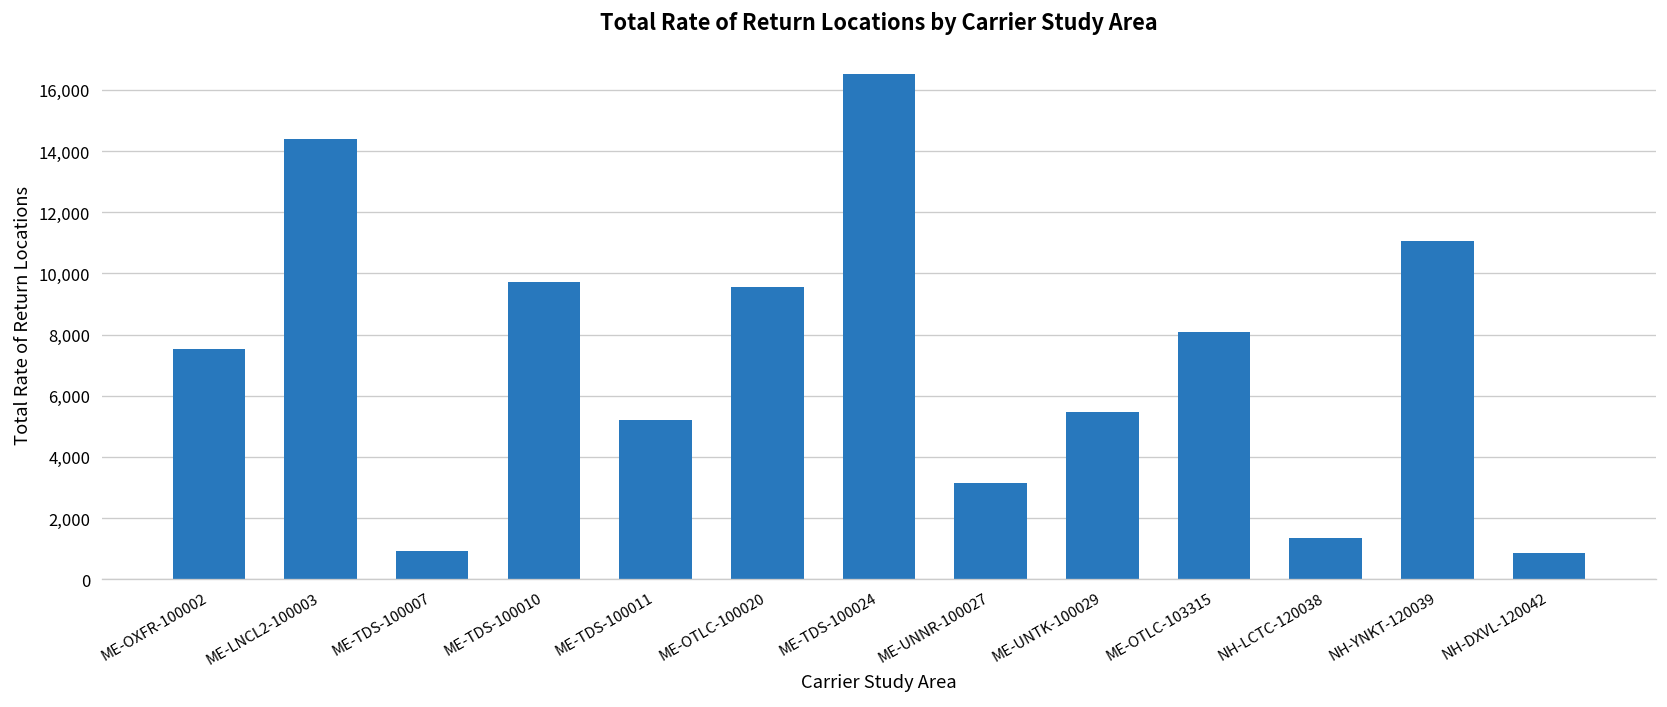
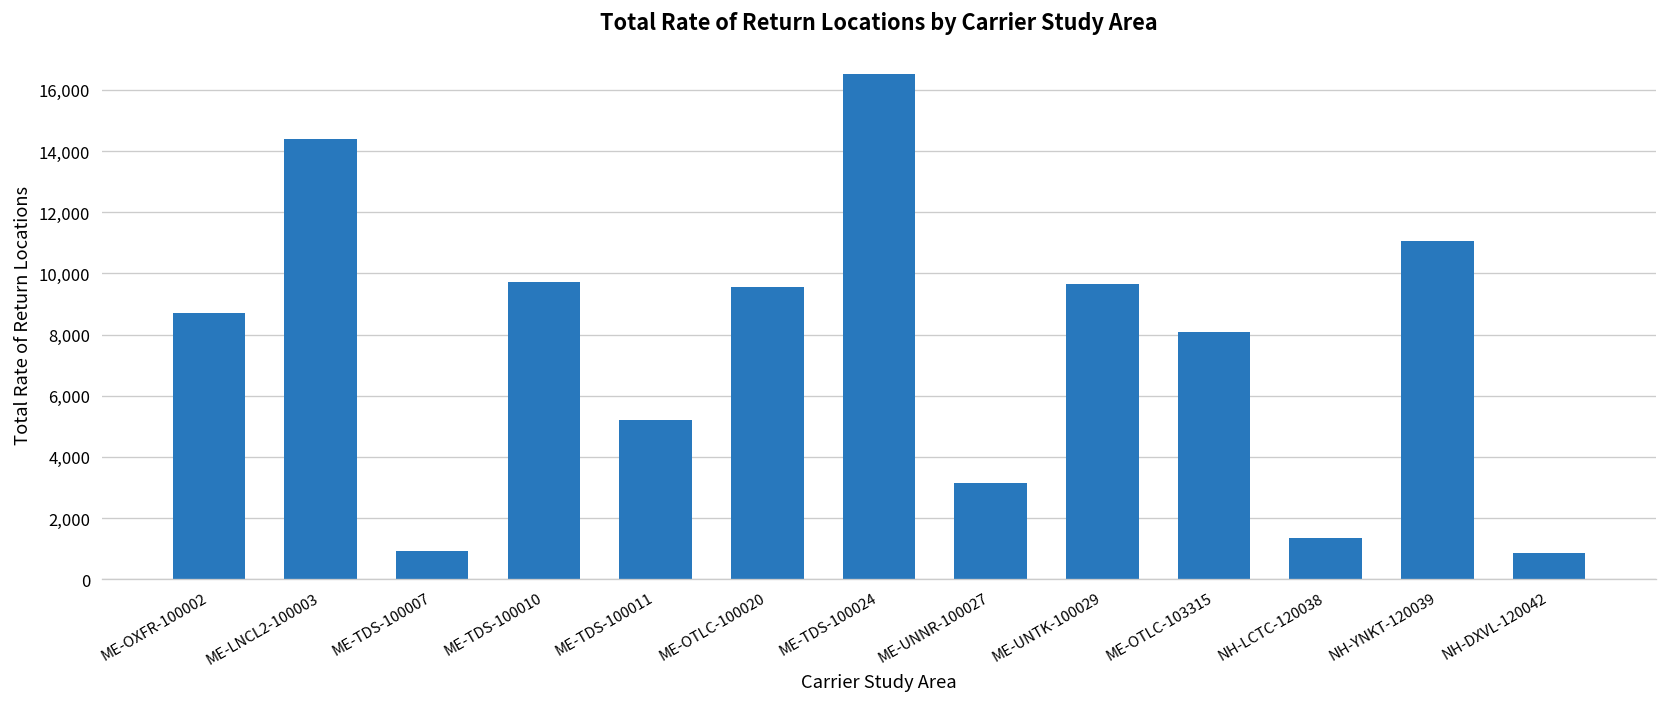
ME-OXFR-100002: 7,500 -> 8,700
ME-UNTK-100029: 5,500 -> 9,700
